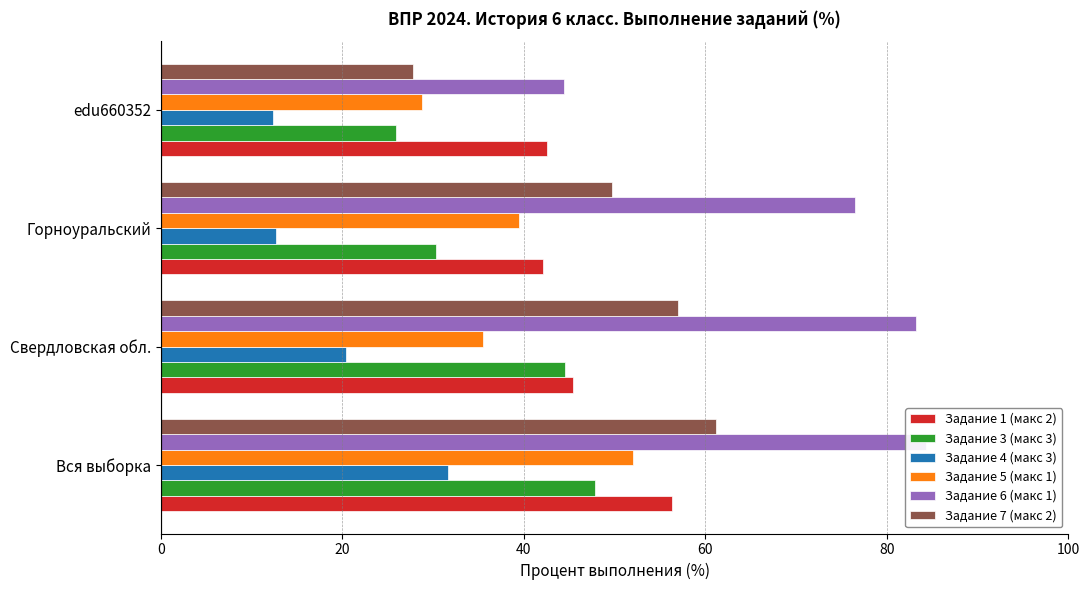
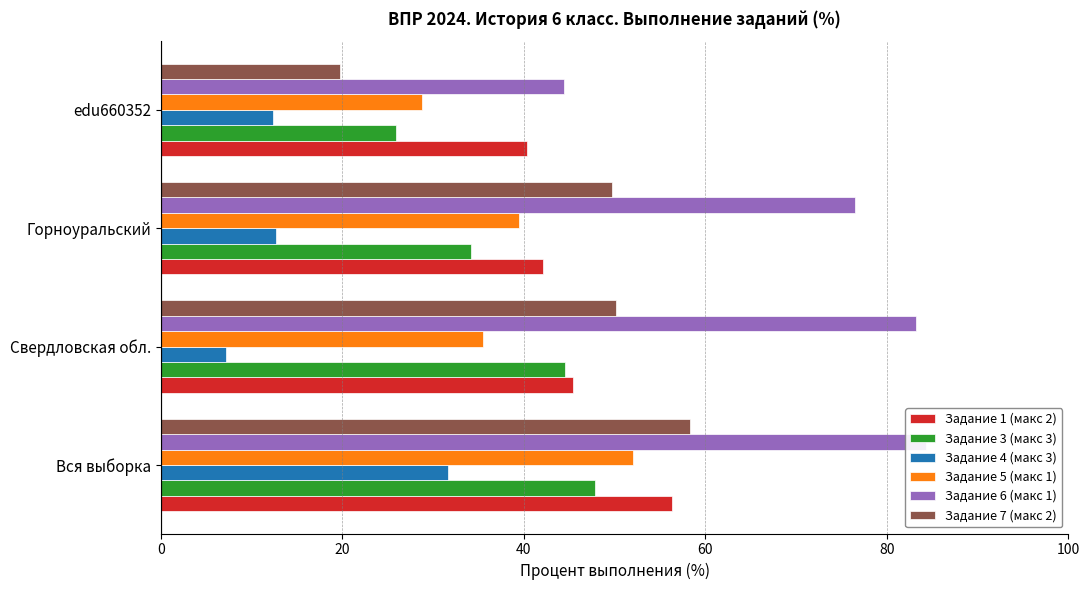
Задание 7 (макс 2), edu660352: 28 -> 20
Задание 1 (макс 2), edu660352: 43 -> 40
Задание 3 (макс 3), Горноуральский: 30 -> 34
Задание 7 (макс 2), Свердловская обл.: 57 -> 50
Задание 4 (макс 3), Свердловская обл.: 20 -> 7
Задание 7 (макс 2), Вся выборка: 61 -> 58
